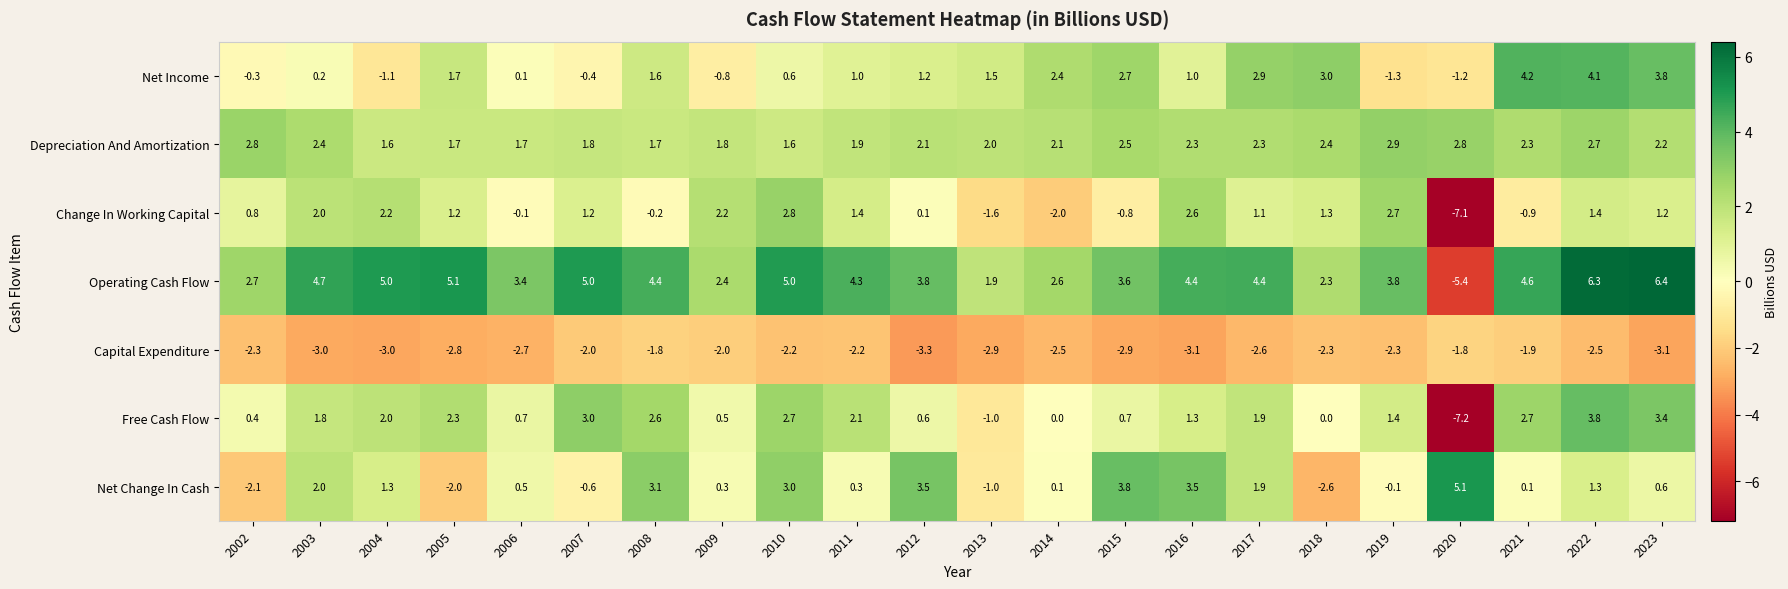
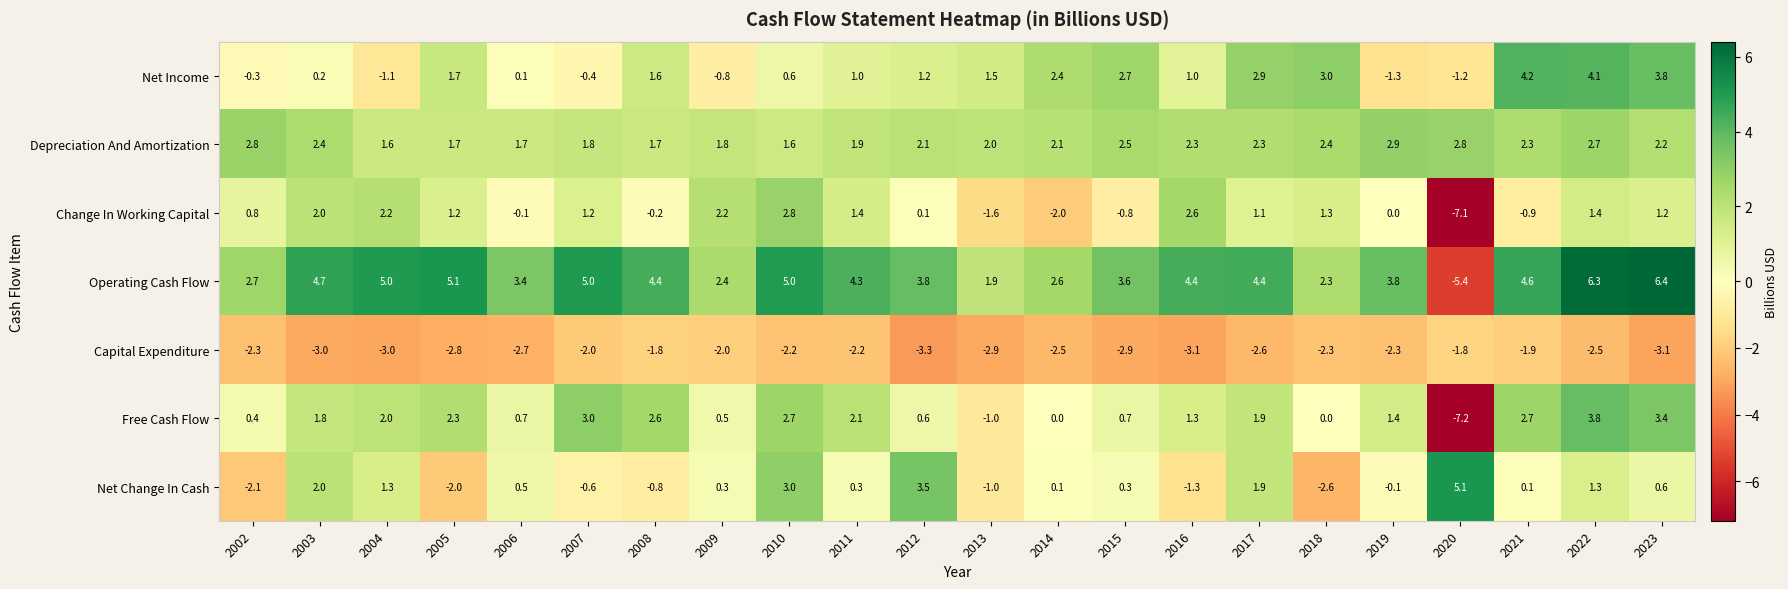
Change In Working Capital, 2019: 2.7 -> 0.0
Net Change In Cash, 2008: 3.1 -> -0.8
Net Change In Cash, 2015: 3.8 -> 0.3
Net Change In Cash, 2016: 3.5 -> -1.3
